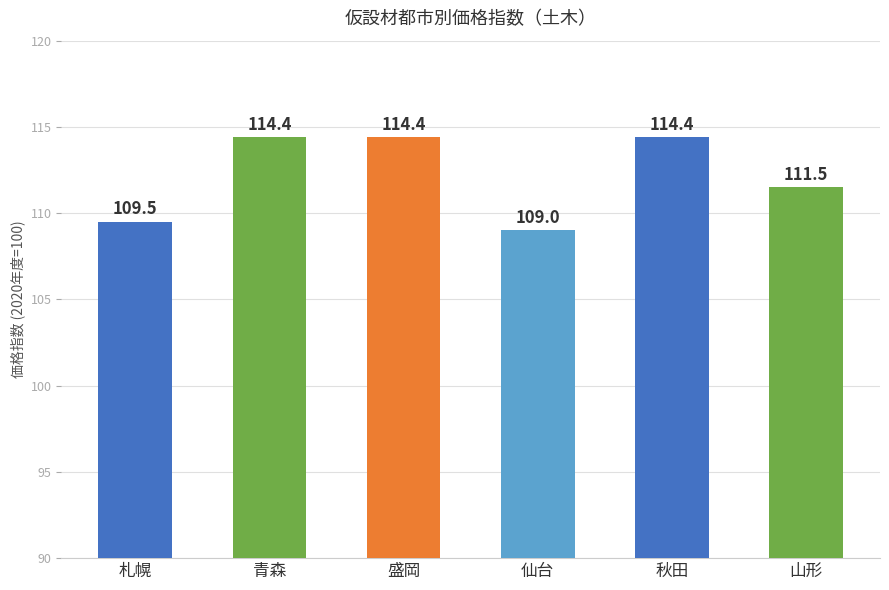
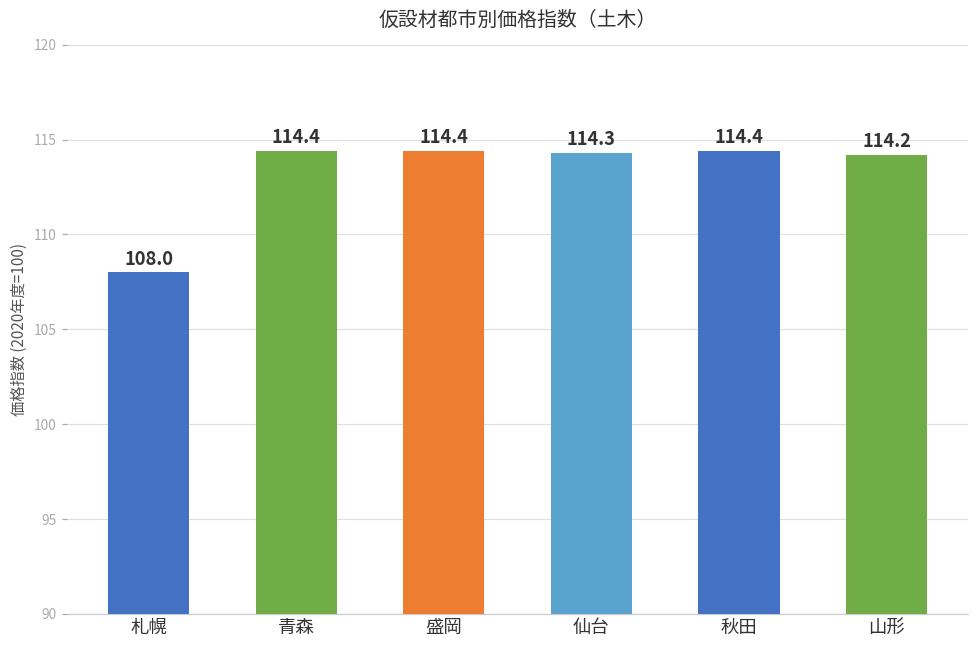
札幌: 109.5 -> 108.0
仙台: 109.0 -> 114.3
山形: 111.5 -> 114.2
